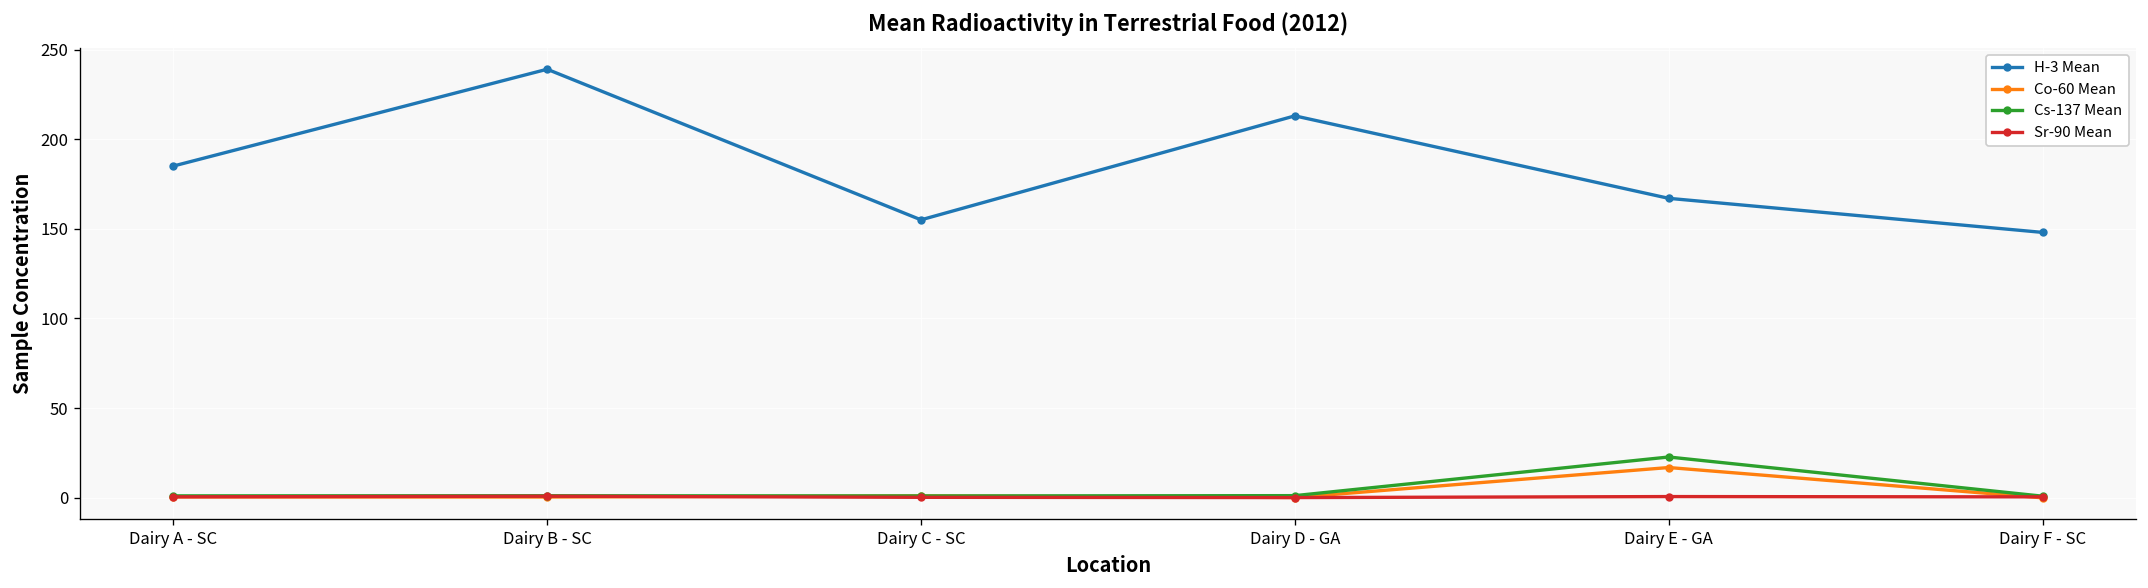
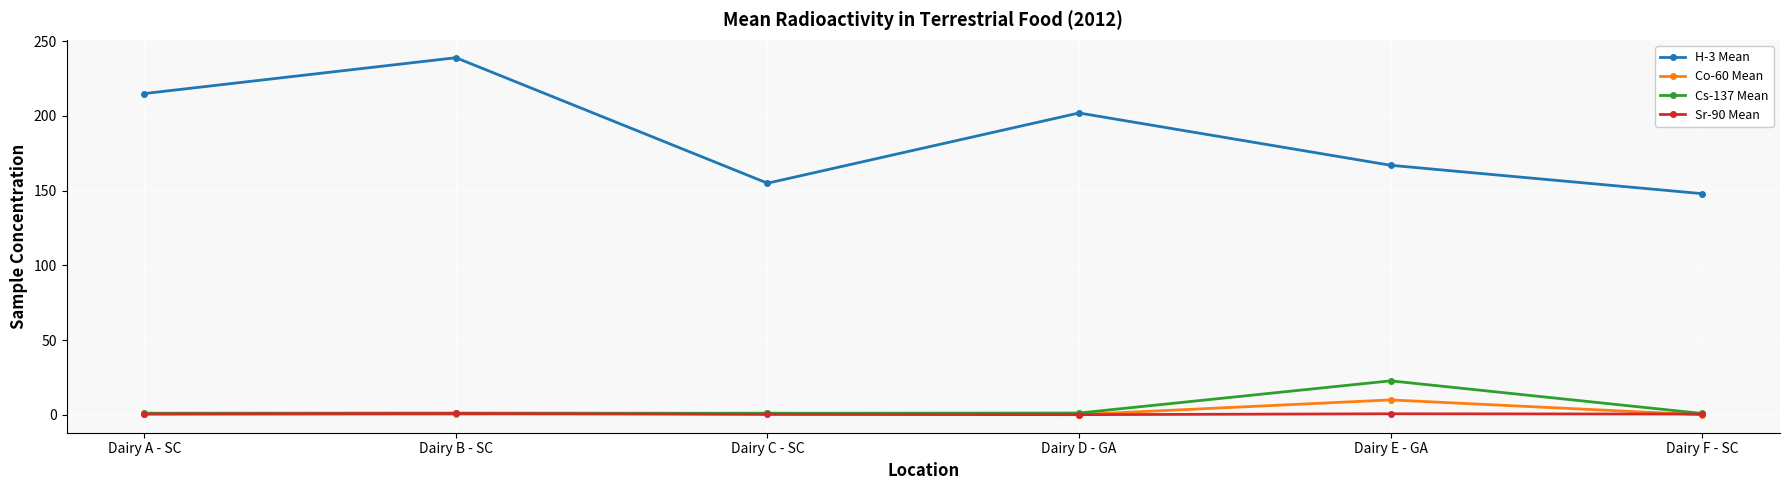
H-3 Mean, Dairy A - SC: 185 -> 215
H-3 Mean, Dairy D - GA: 213 -> 202
Co-60 Mean, Dairy E - GA: 17 -> 10
